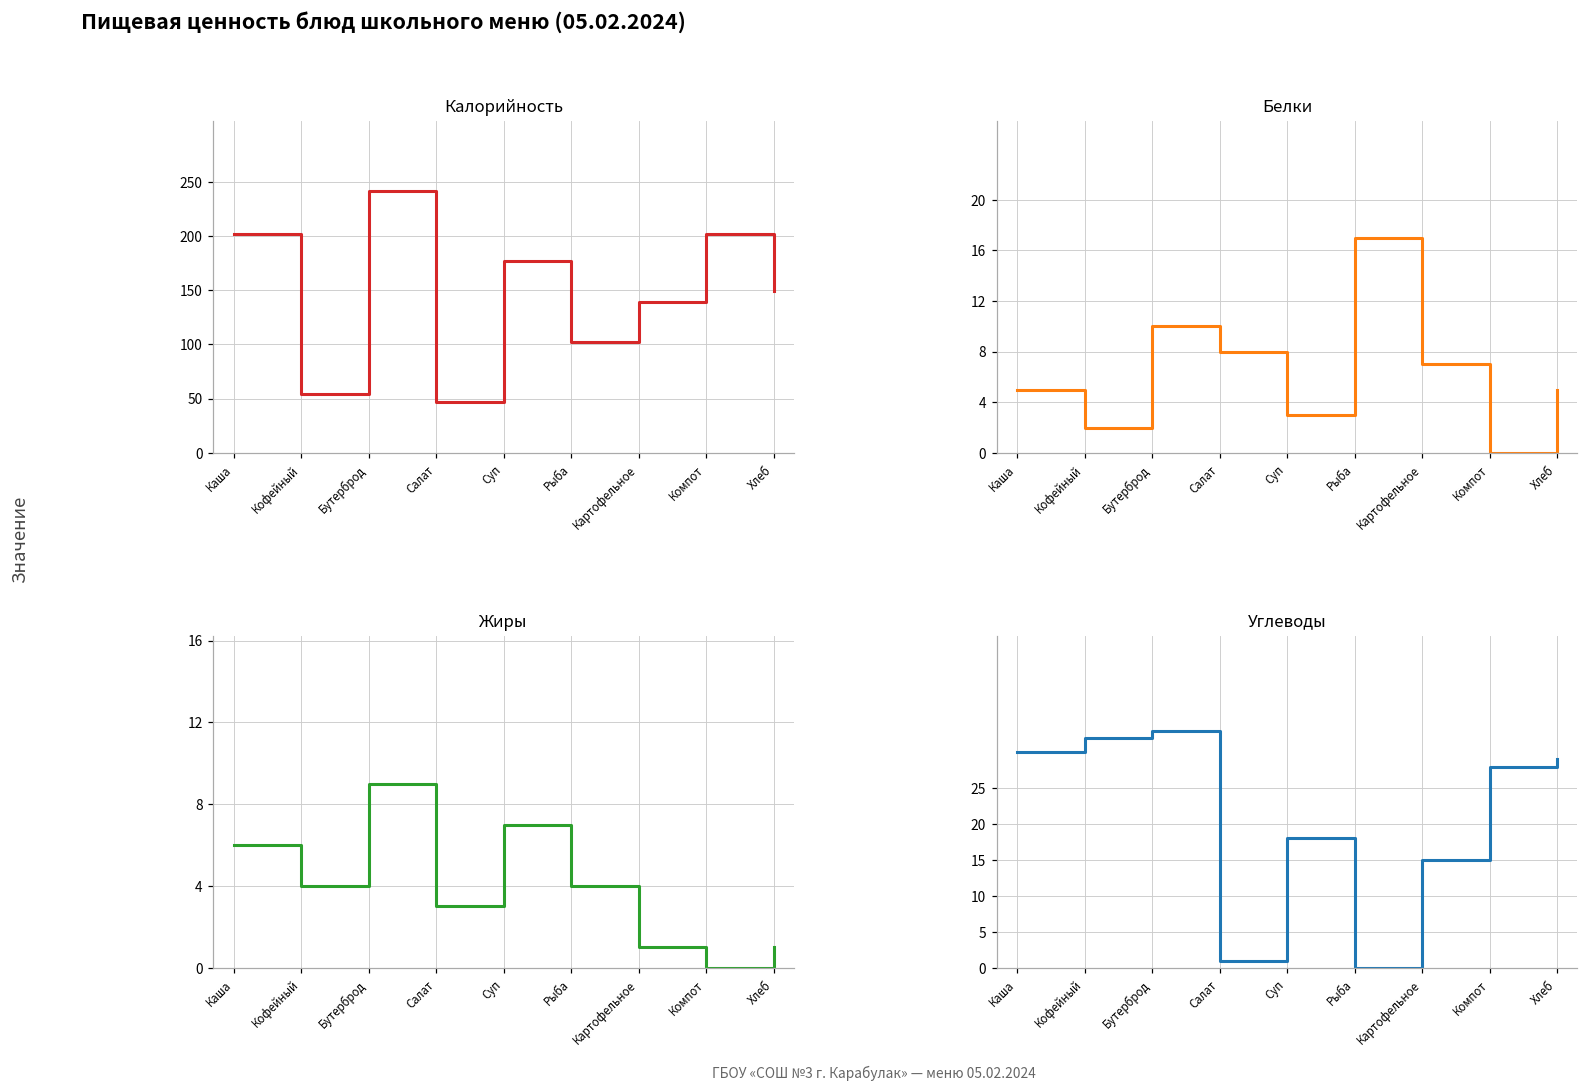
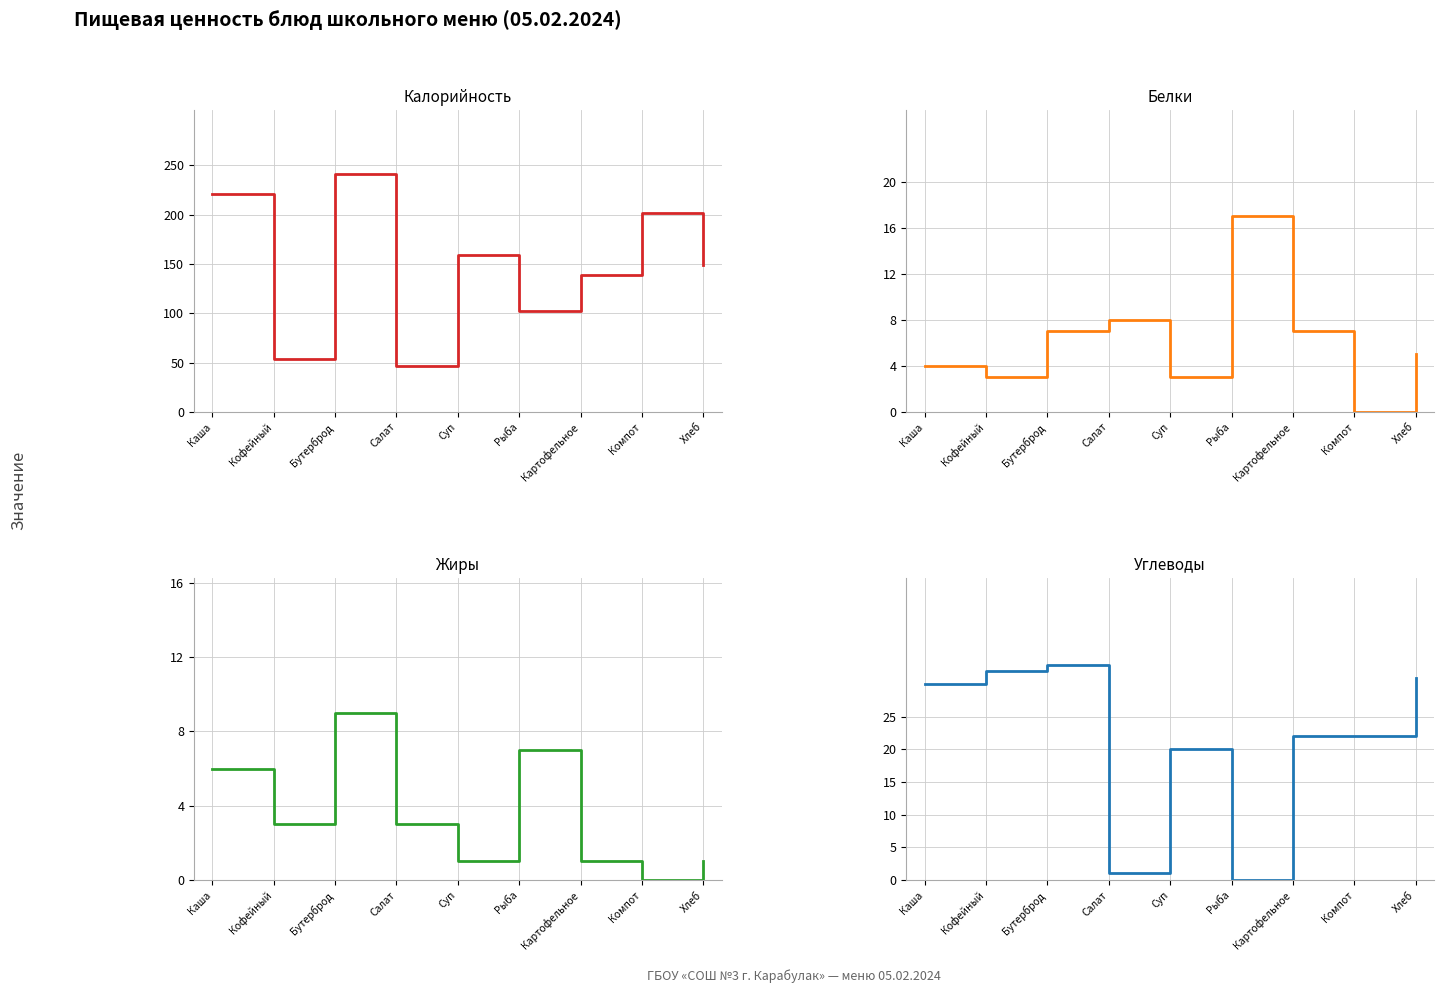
Калорийность, Каша: 200 -> 220
Калорийность, Суп: 180 -> 160
Белки, Каша: 5 -> 4
Белки, Кофейный: 2 -> 3
Белки, Бутерброд: 10 -> 7
Жиры, Кофейный: 4 -> 3
Жиры, Суп: 7 -> 1
Жиры, Рыба: 4 -> 7
Углеводы, Суп: 18 -> 20
Углеводы, Картофельное: 15 -> 22
Углеводы, Компот: 28 -> 22
Углеводы, Хлеб: 29 -> 31
